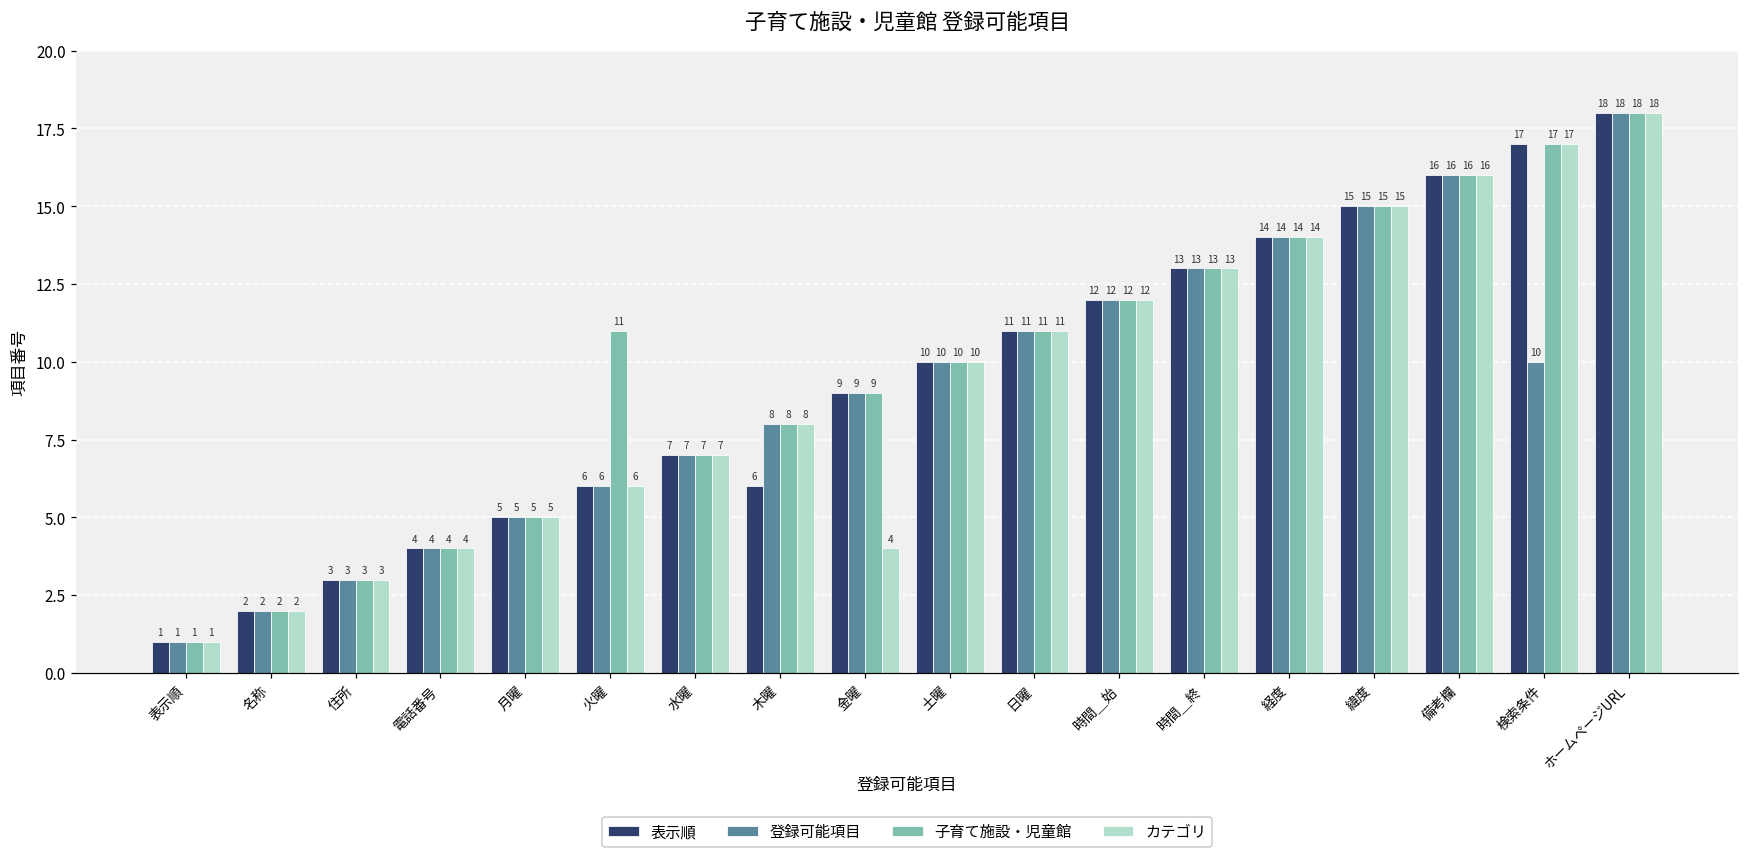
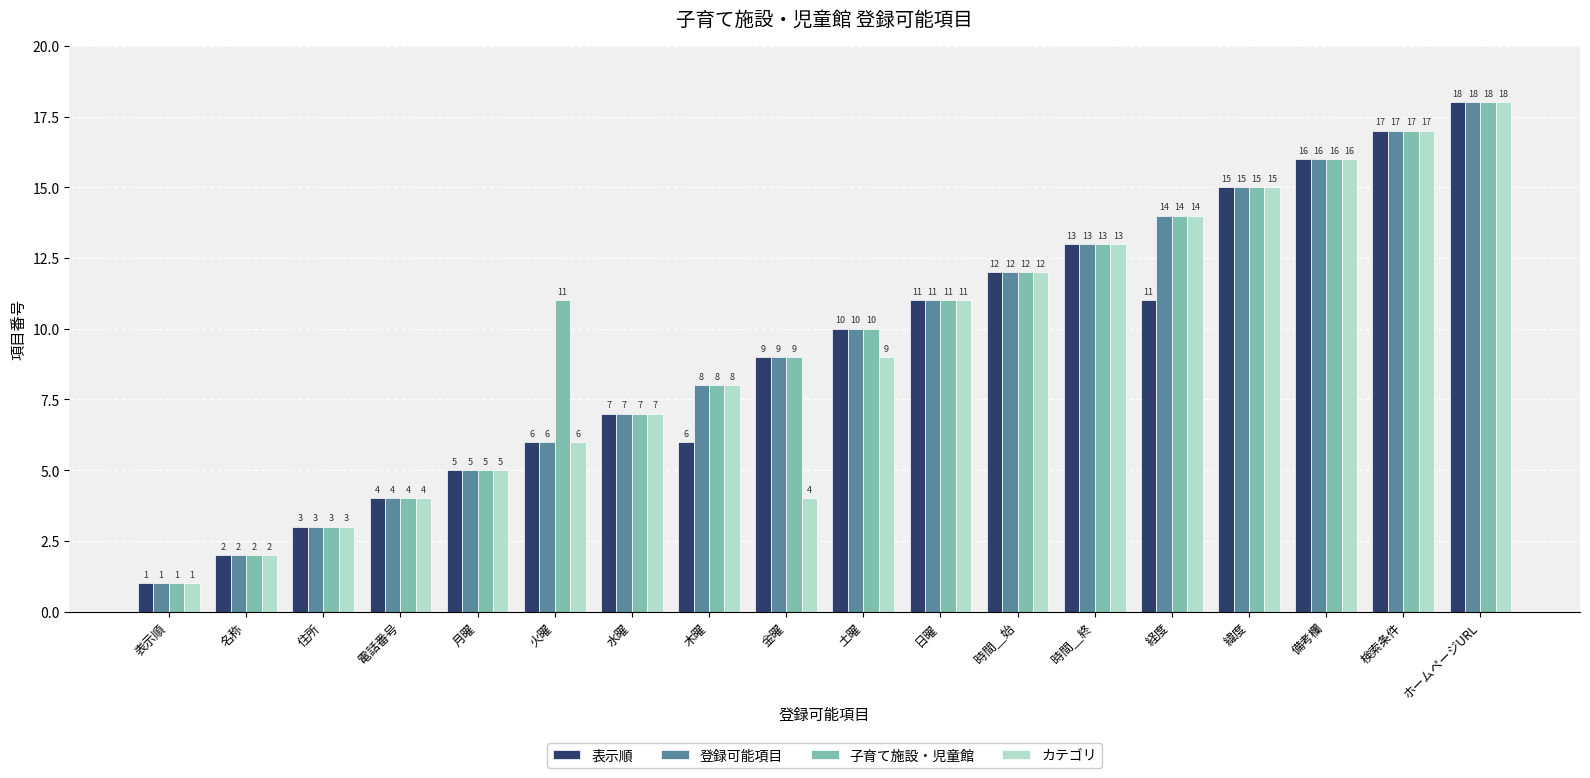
カテゴリ, 土曜: 10 -> 9
表示順, 経度: 14 -> 11
登録可能項目, 検索条件: 10 -> 17
